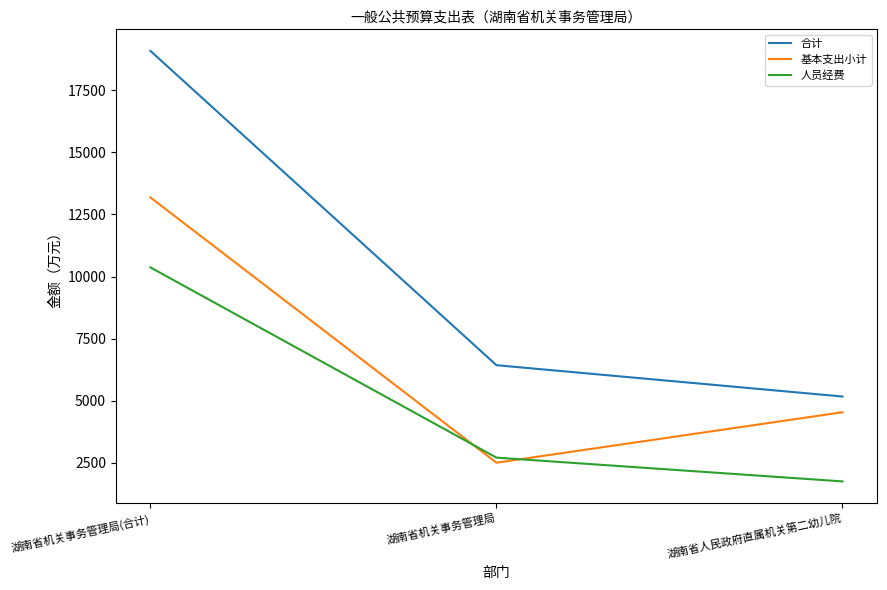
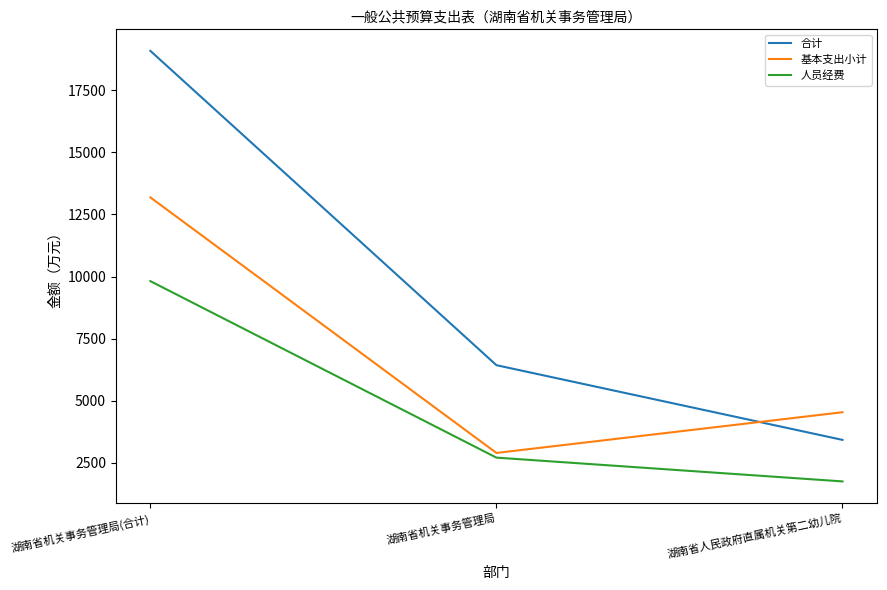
人员经费, 湖南省机关事务管理局(合计): 10400 -> 9800
基本支出小计, 湖南省机关事务管理局: 2500 -> 2900
合计, 湖南省人民政府直属机关第二幼儿院: 5200 -> 3400
